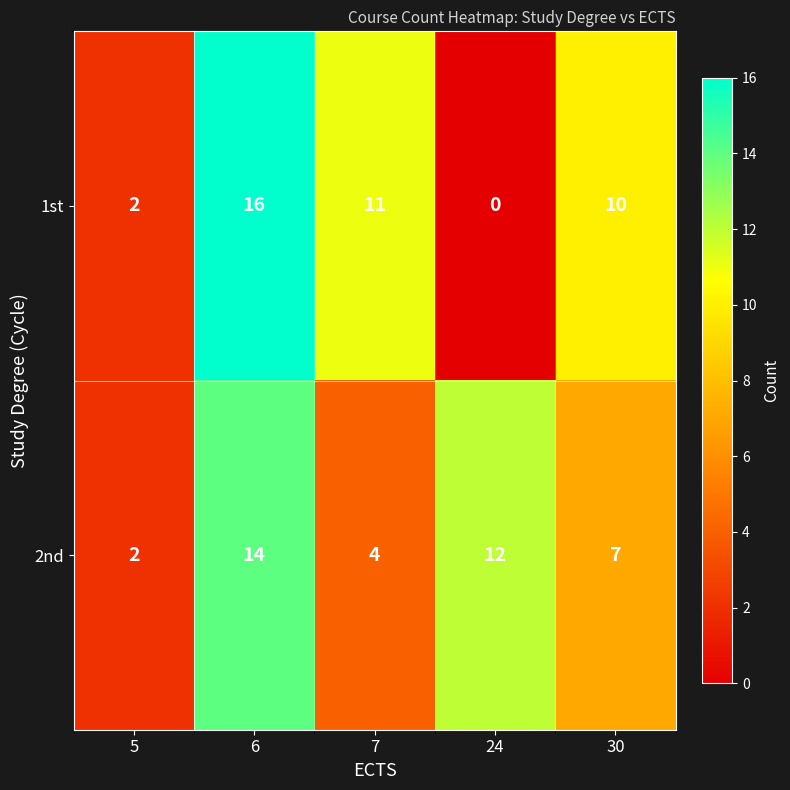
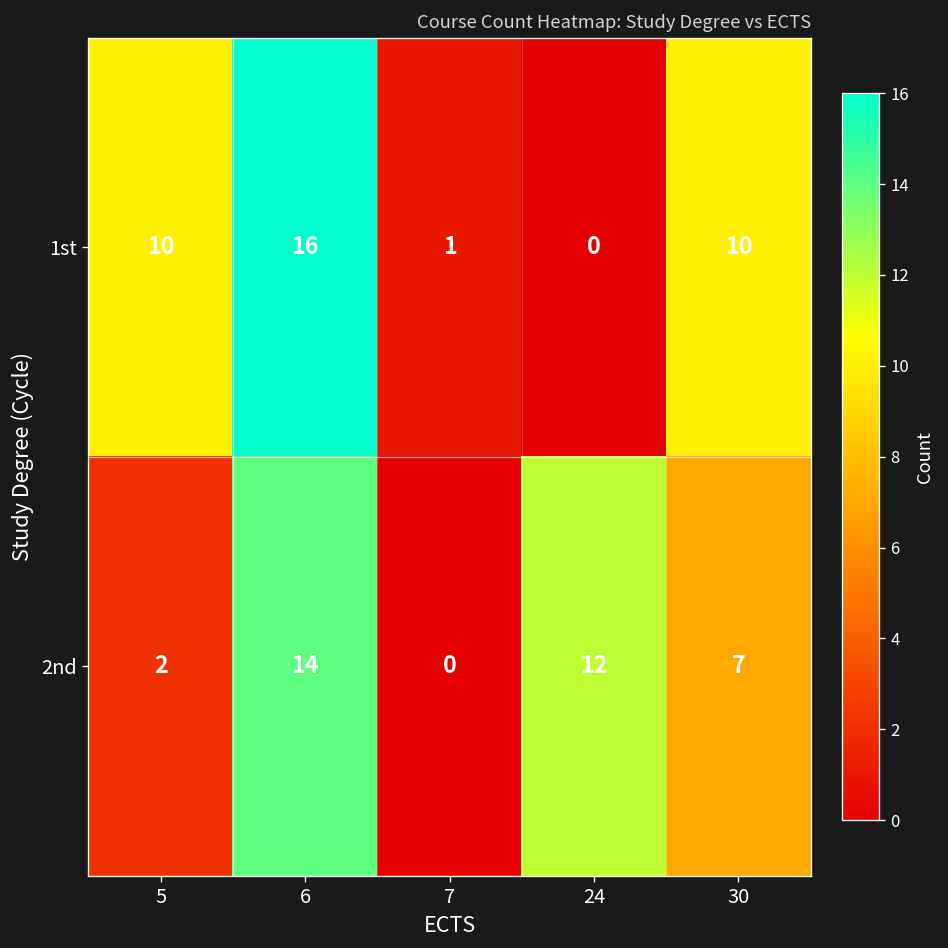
1st, 5: 2 -> 10
1st, 7: 11 -> 1
2nd, 7: 4 -> 0
